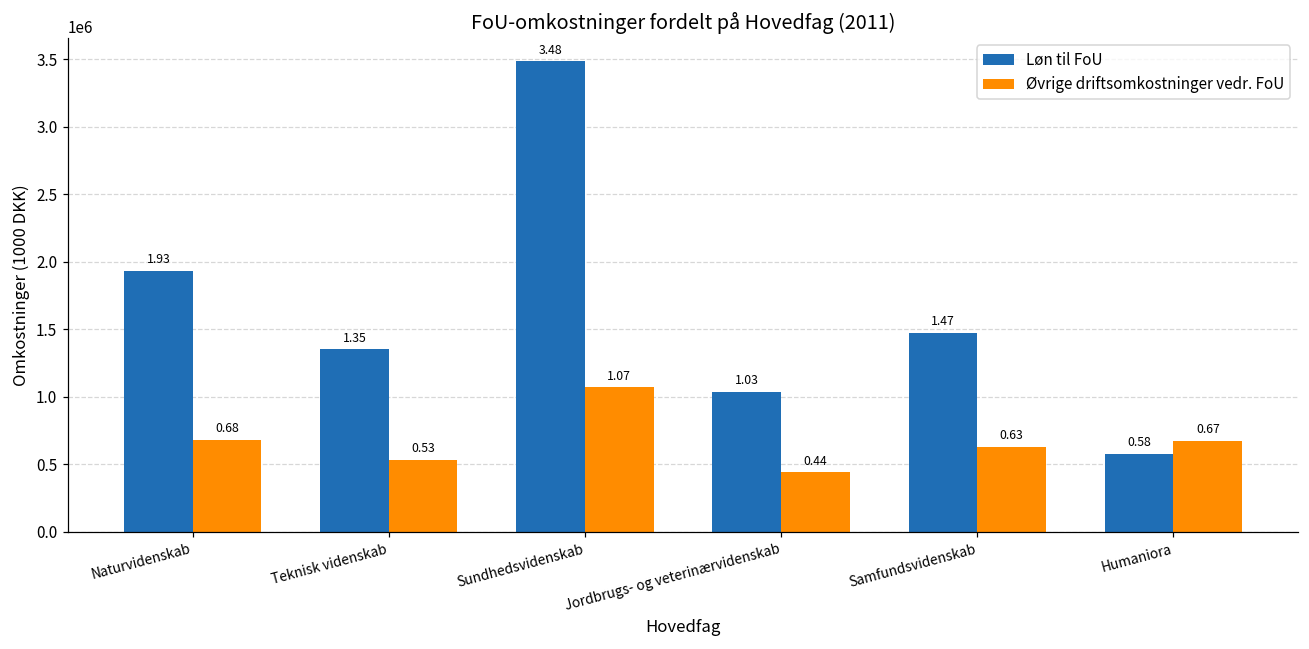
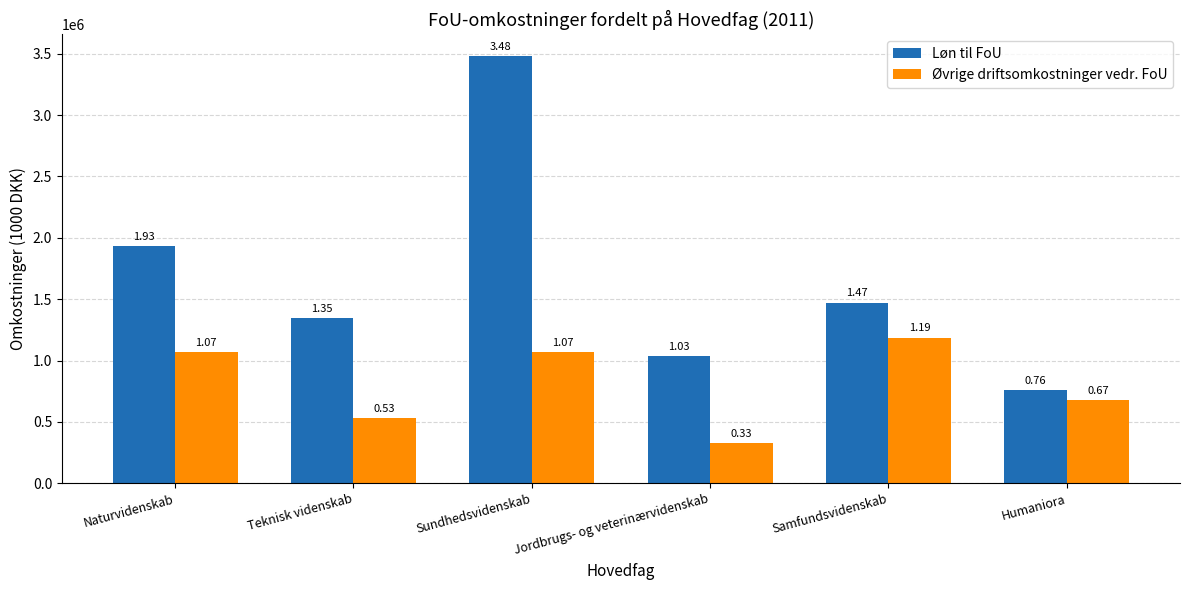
Øvrige driftsomkostninger vedr. FoU, Naturvidenskab: 0.68 -> 1.07
Øvrige driftsomkostninger vedr. FoU, Jordbrugs- og veterinærvidenskab: 0.44 -> 0.33
Øvrige driftsomkostninger vedr. FoU, Samfundsvidenskab: 0.63 -> 1.19
Løn til FoU, Humaniora: 0.58 -> 0.76
